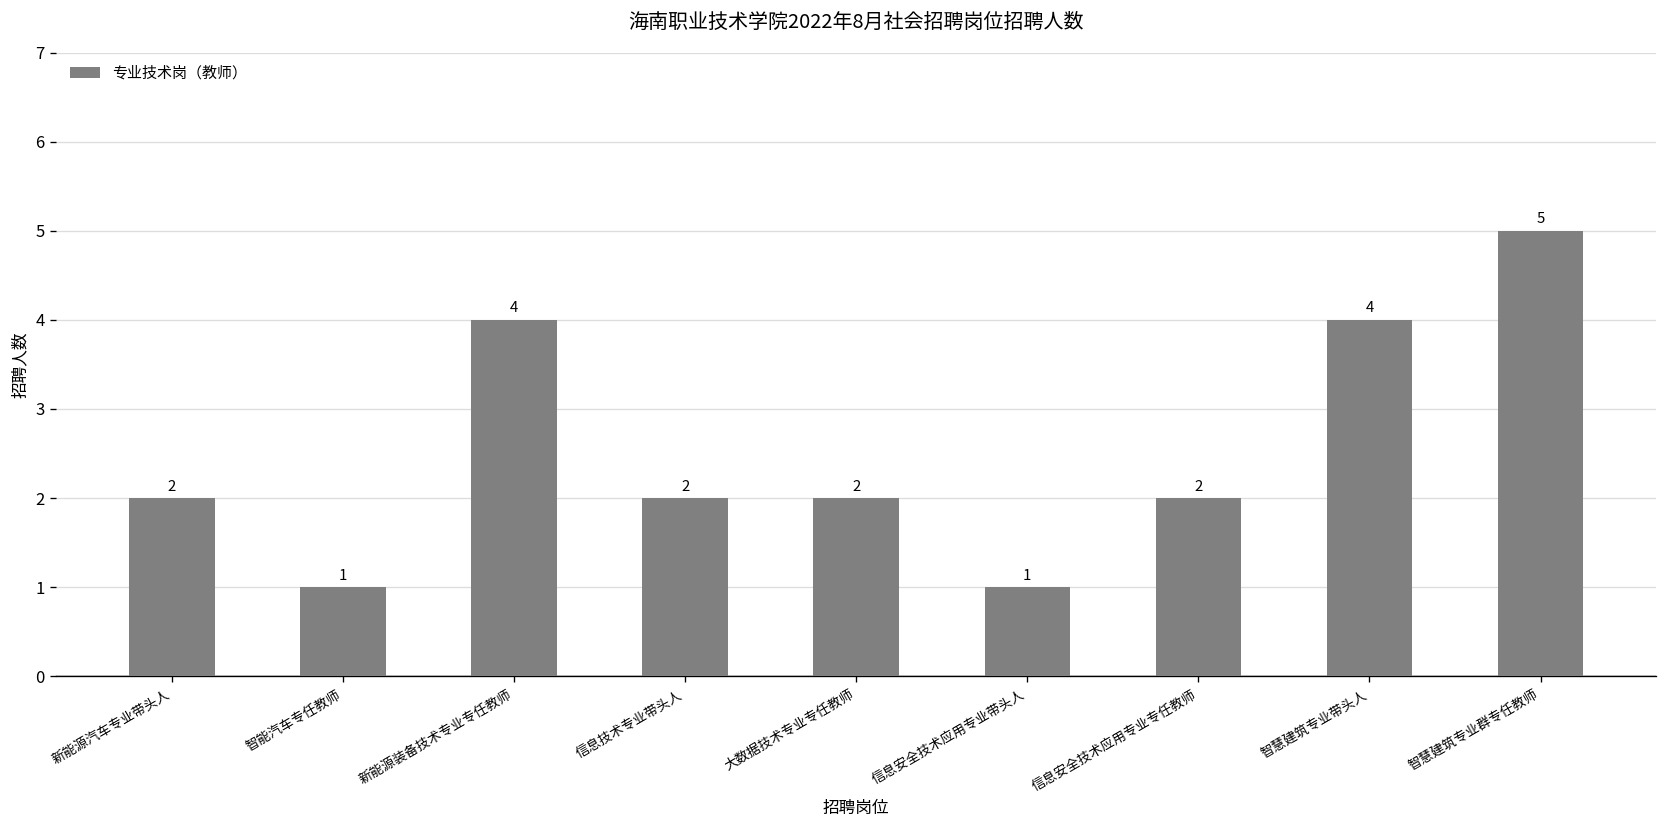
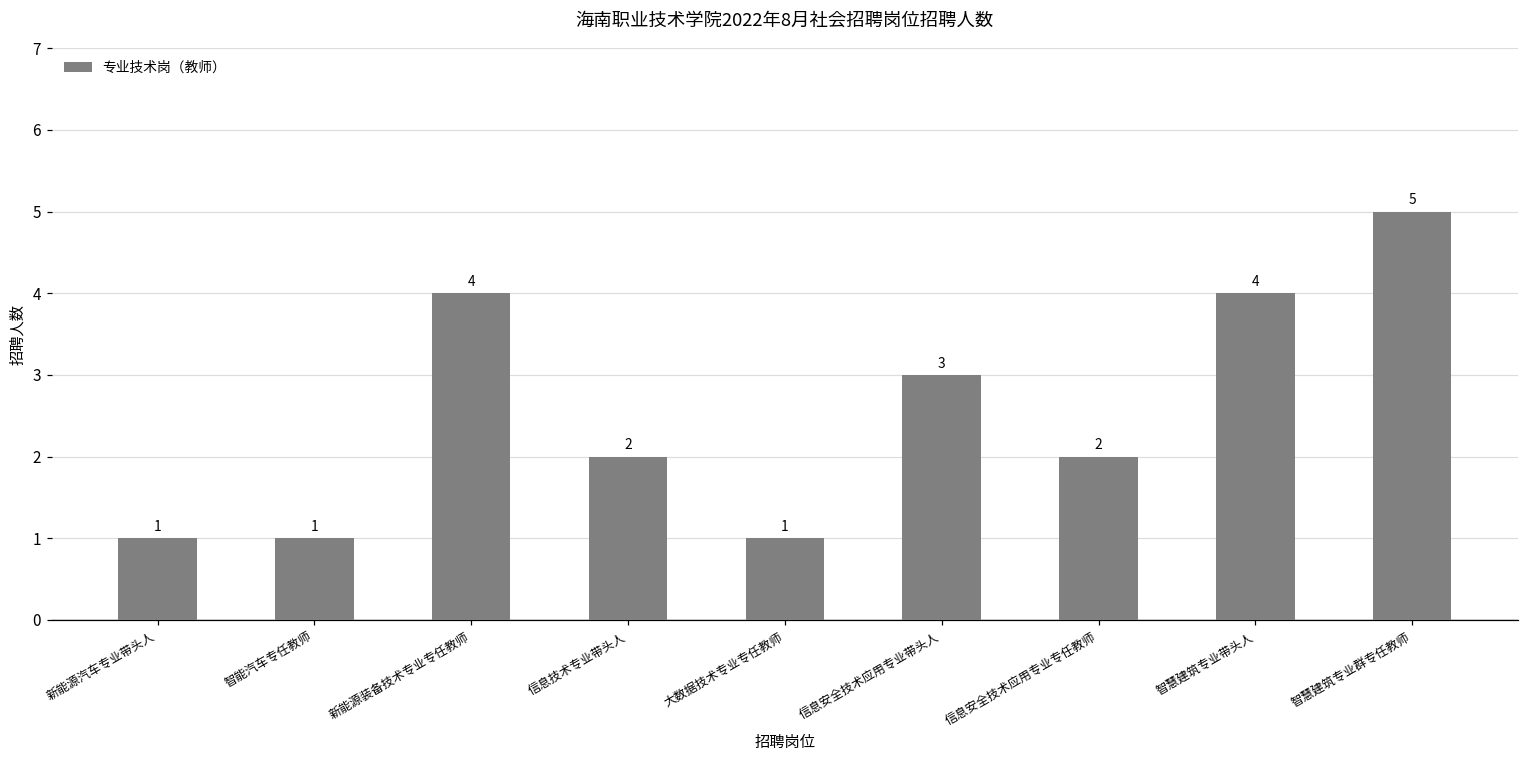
新能源汽车专业带头人: 2 -> 1
大数据技术专业专任教师: 2 -> 1
信息安全技术应用专业带头人: 1 -> 3
